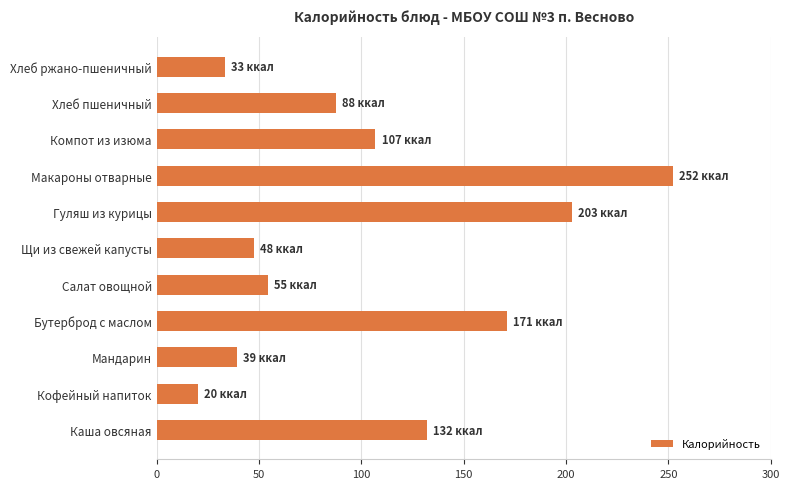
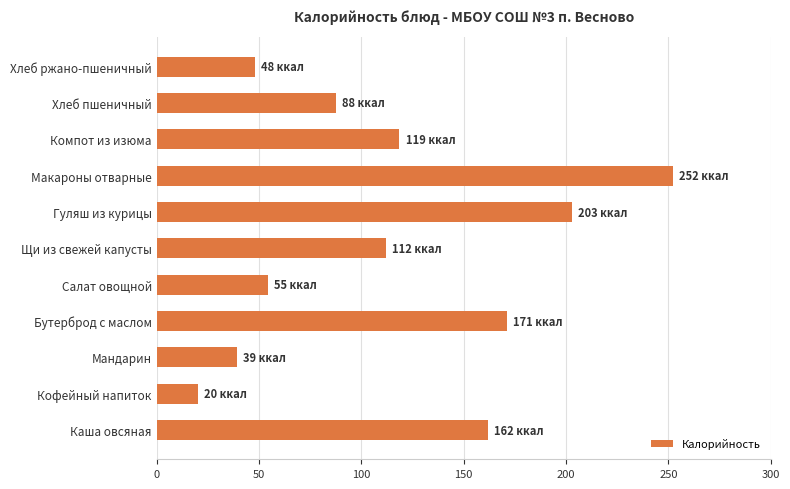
Хлеб ржано-пшеничный: 33 -> 48
Компот из изюма: 107 -> 119
Щи из свежей капусты: 48 -> 112
Каша овсяная: 132 -> 162
